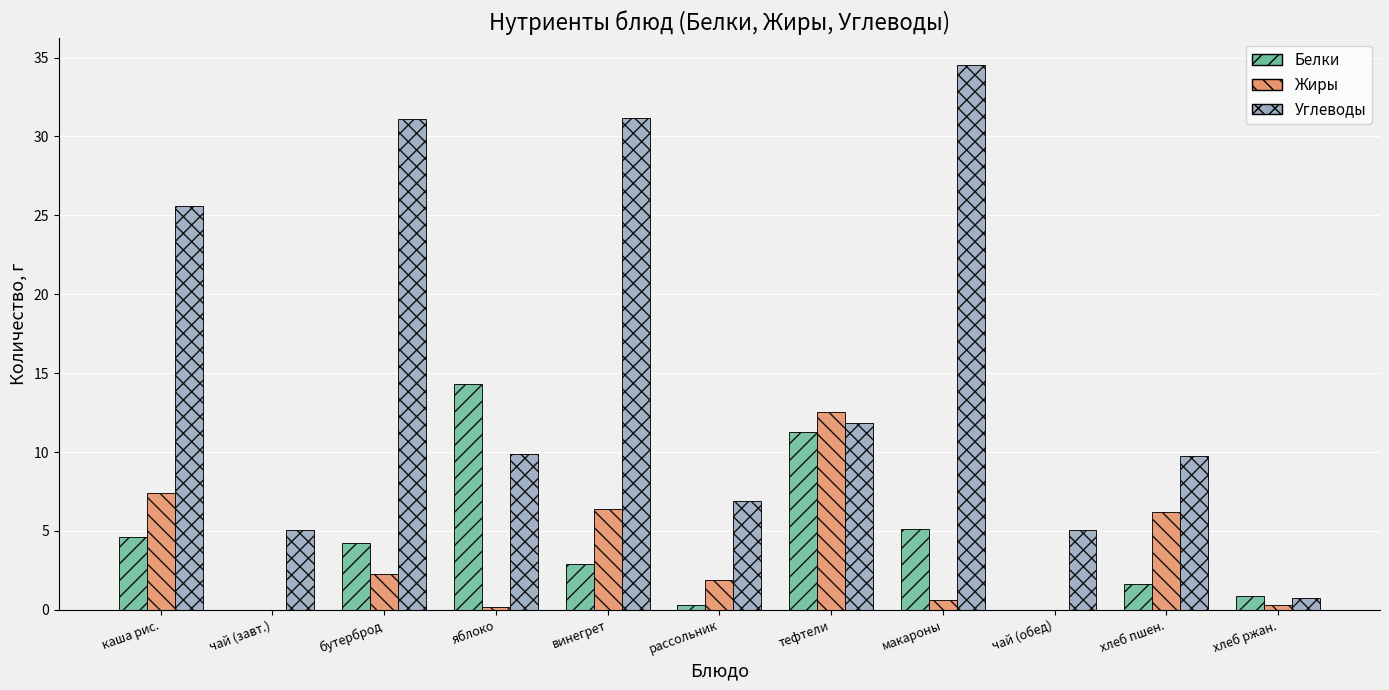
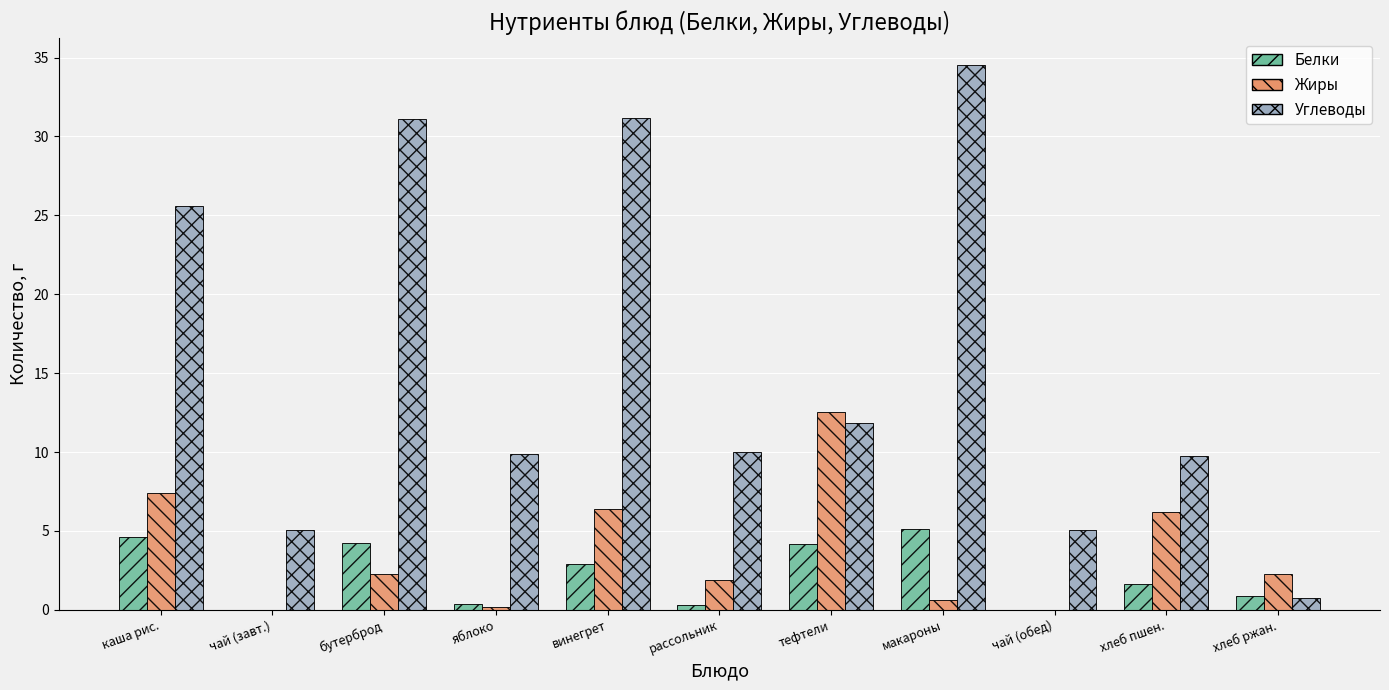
Белки, яблоко: 14.3 -> 0.4
Углеводы, рассольник: 6.9 -> 10.0
Белки, тефтели: 11.3 -> 4.2
Жиры, хлеб ржан.: 0.3 -> 2.3
